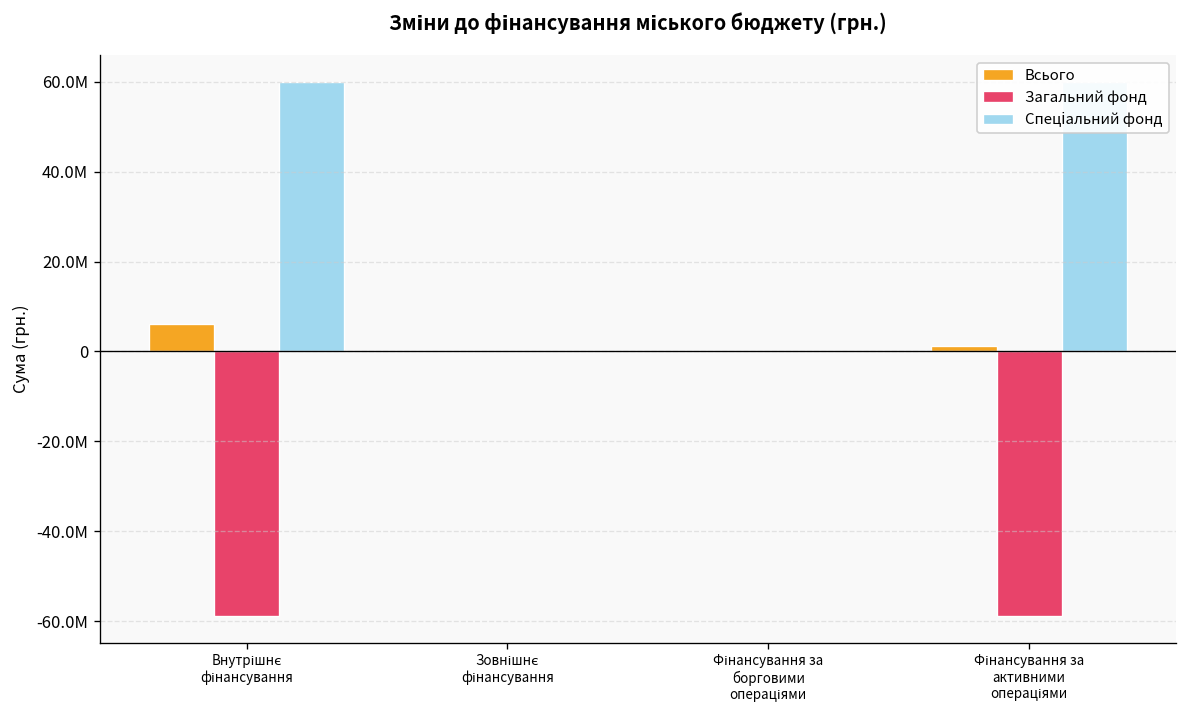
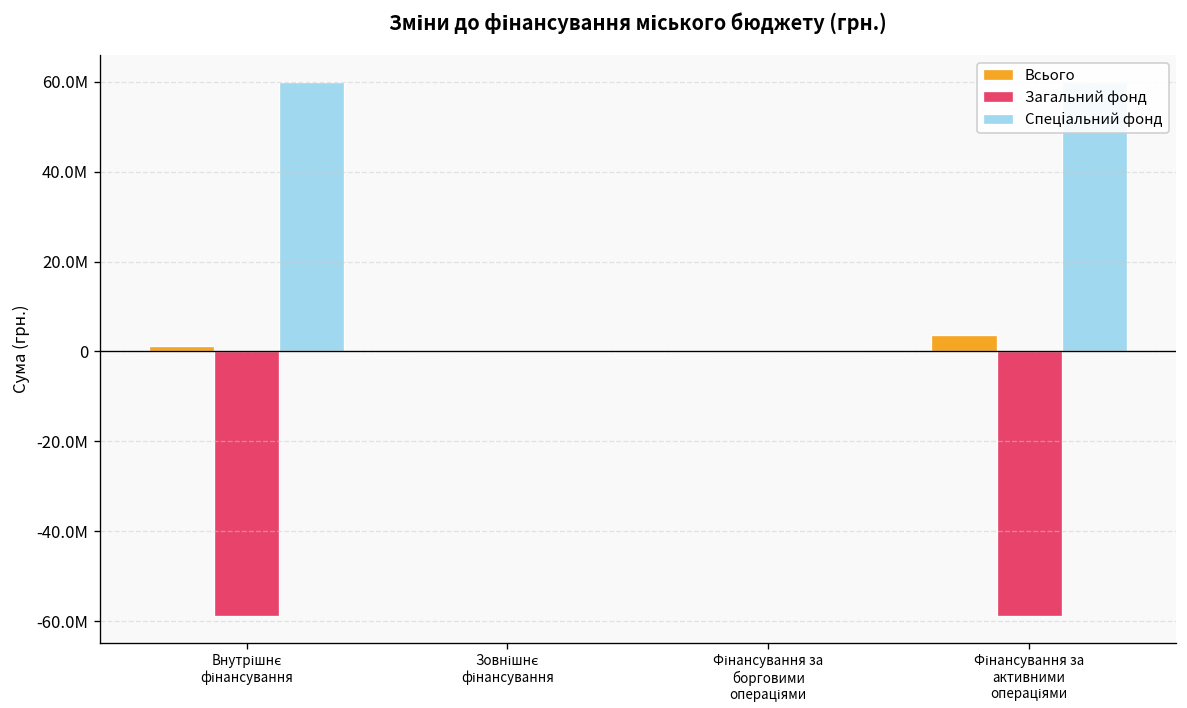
Всього, Внутрішнє фінансування: 6000000 -> 1000000
Всього, Фінансування за активними операціями: 1000000 -> 4000000
